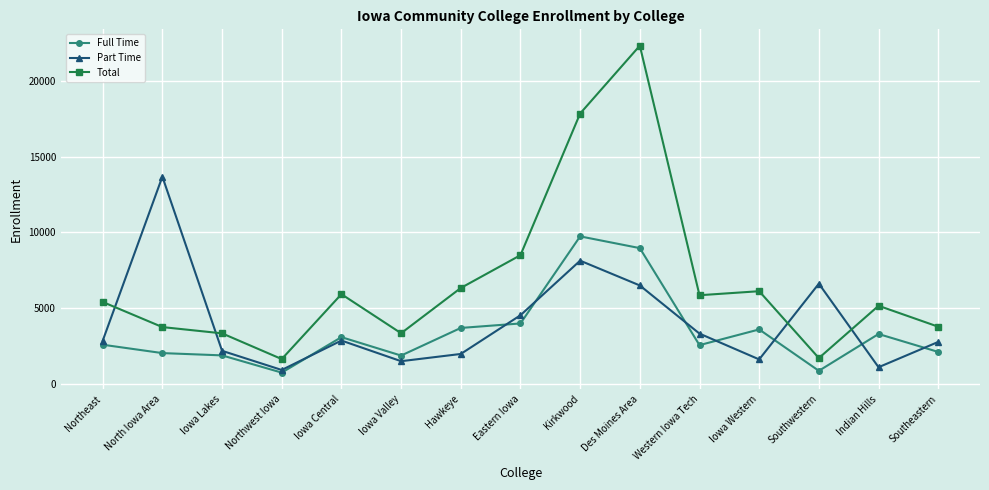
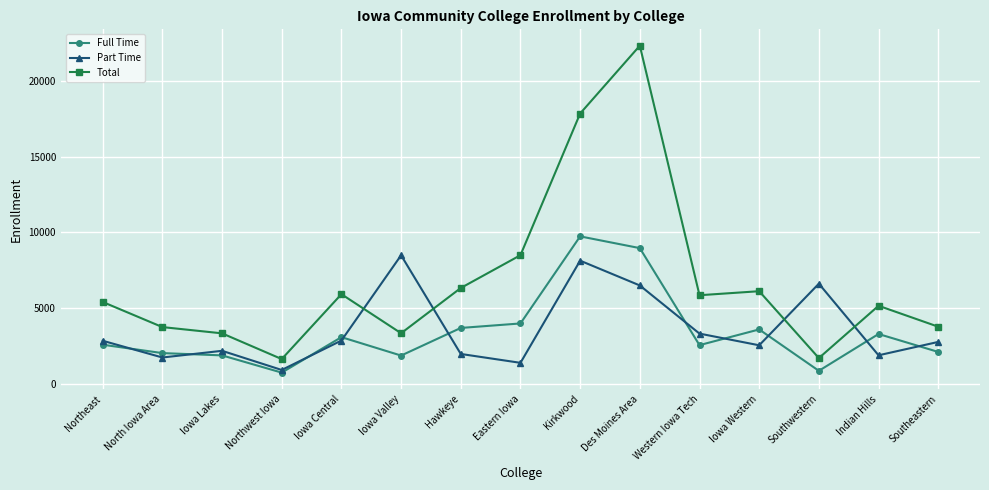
Part Time, North Iowa Area: 13700 -> 1700
Part Time, Iowa Valley: 1500 -> 8500
Part Time, Eastern Iowa: 4500 -> 1400
Part Time, Iowa Western: 1600 -> 2500
Part Time, Indian Hills: 1100 -> 1900
